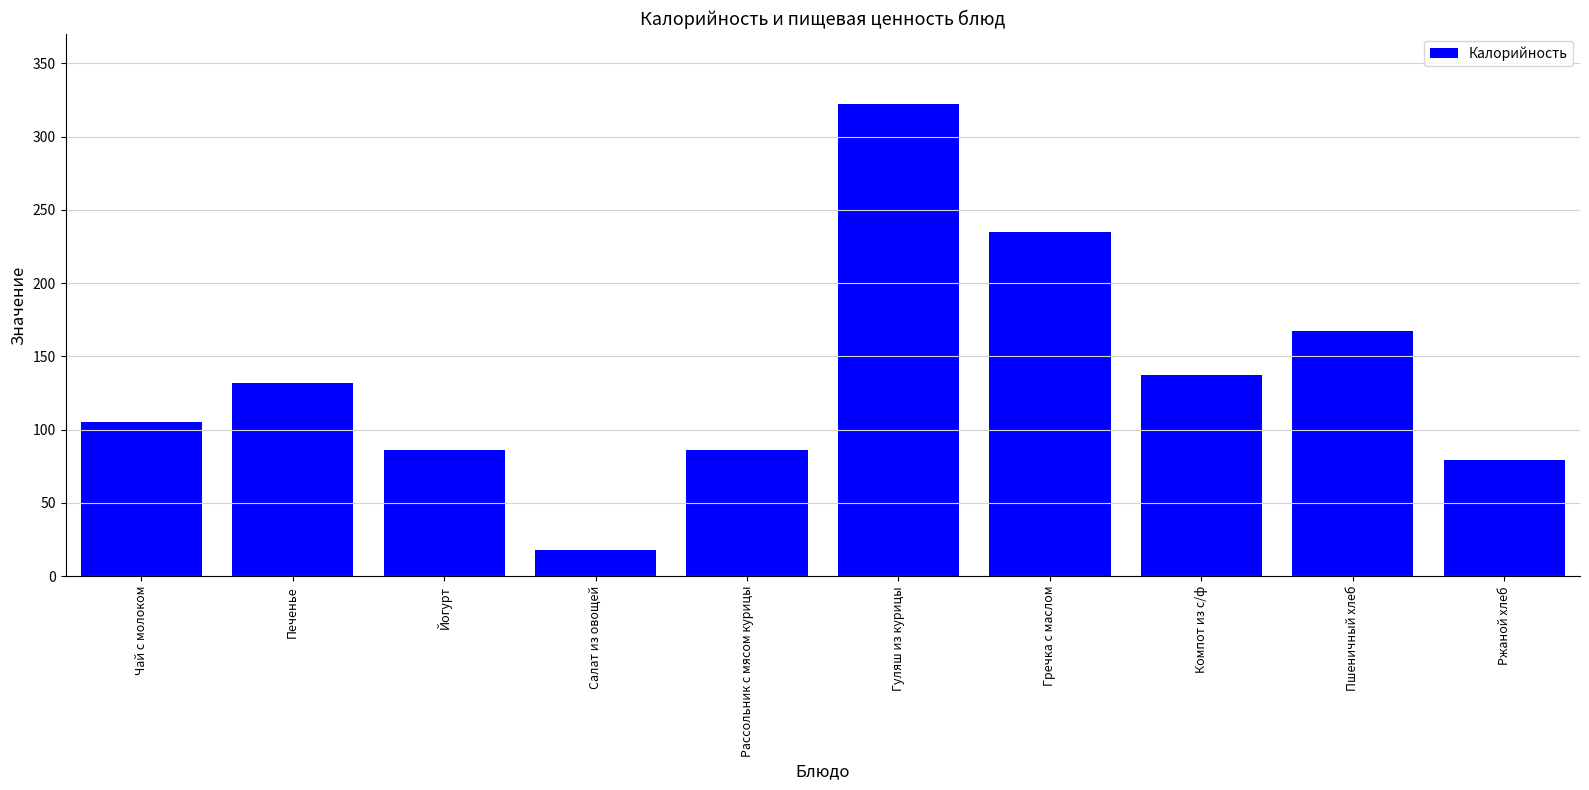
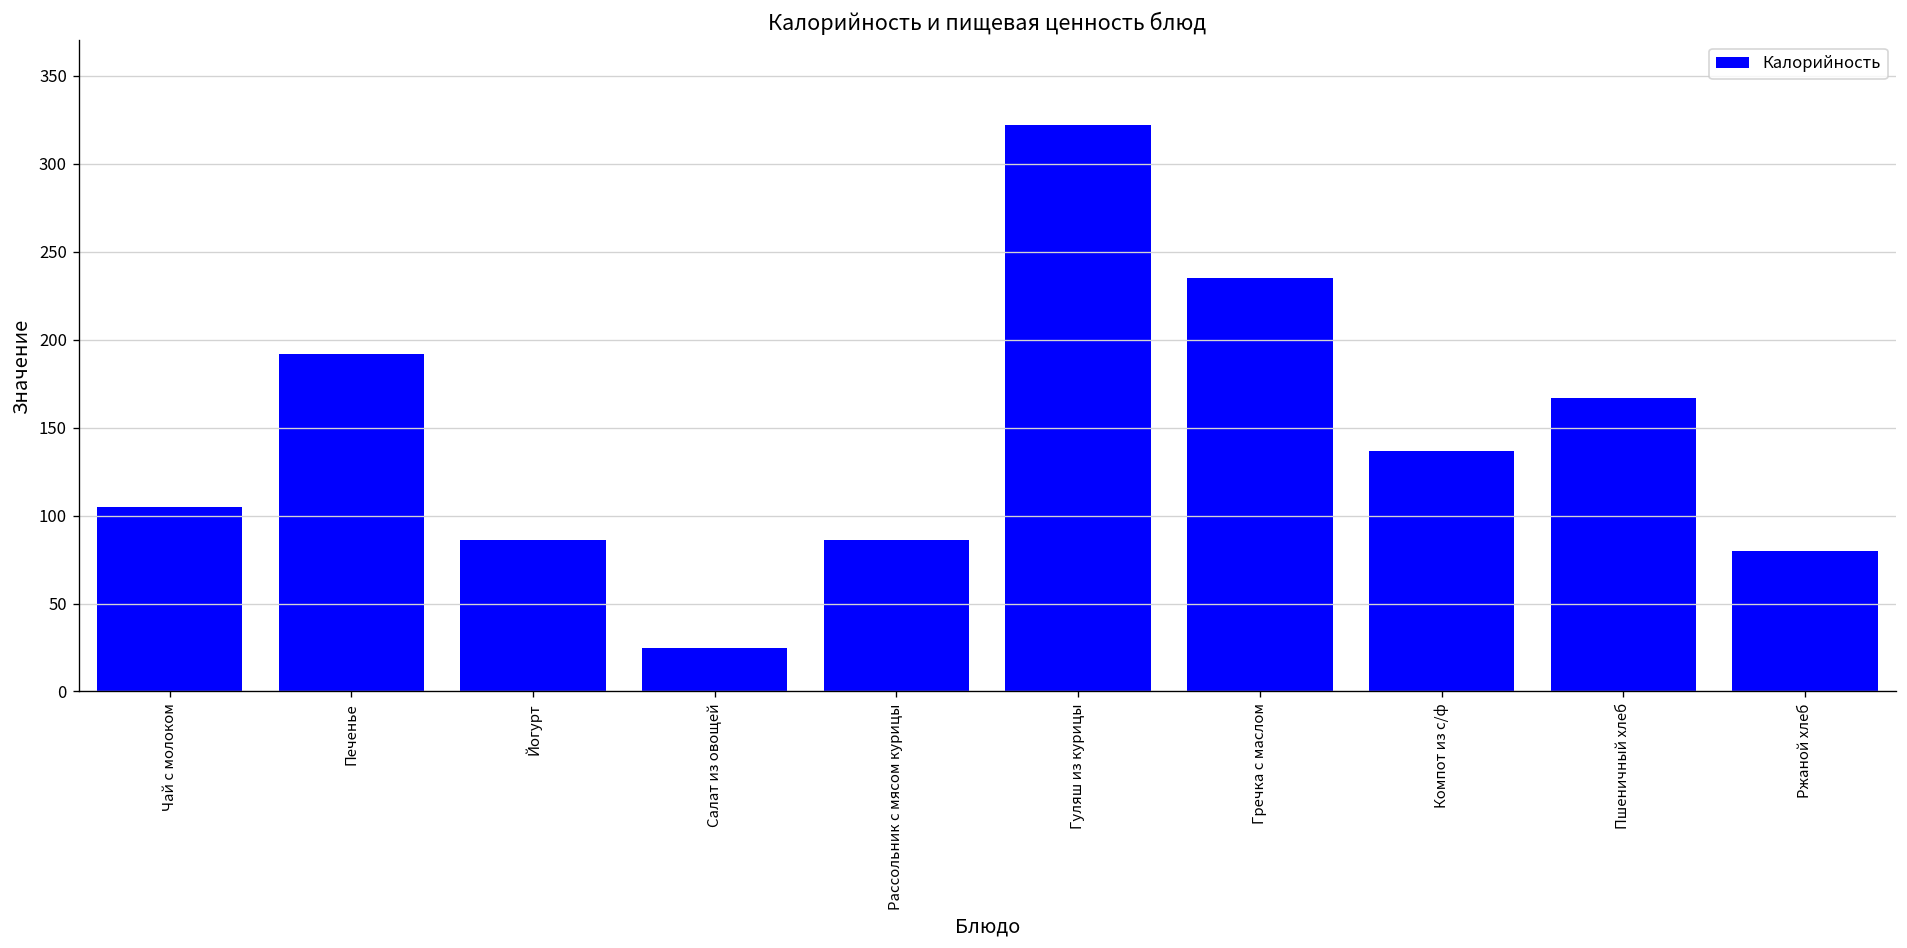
Печенье: 132 -> 192
Салат из овощей: 18 -> 25
